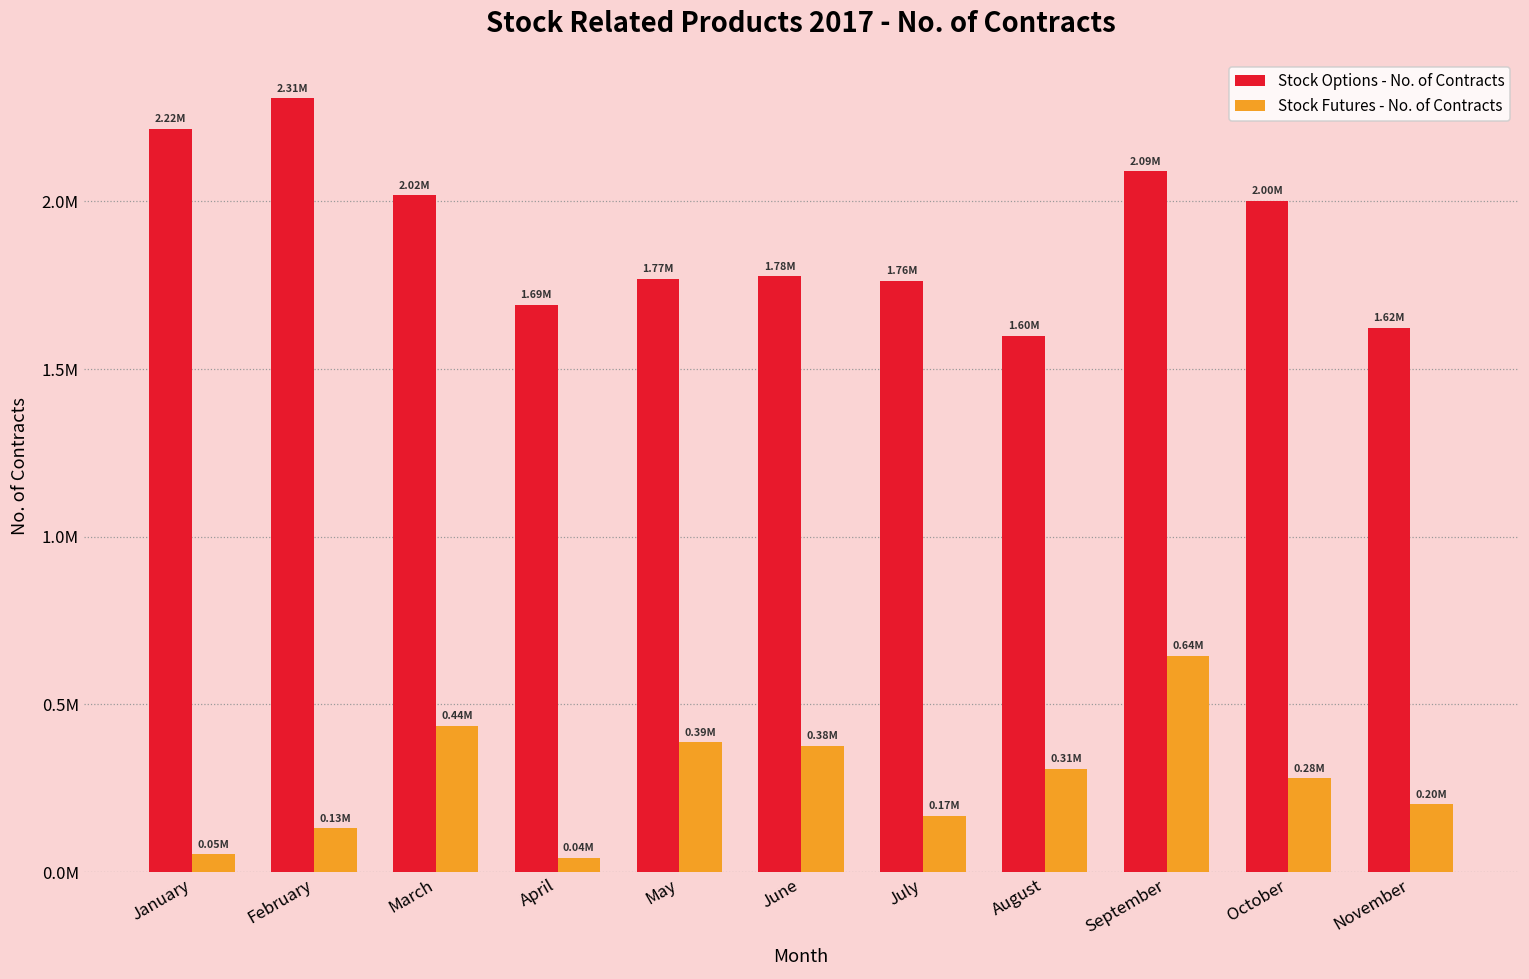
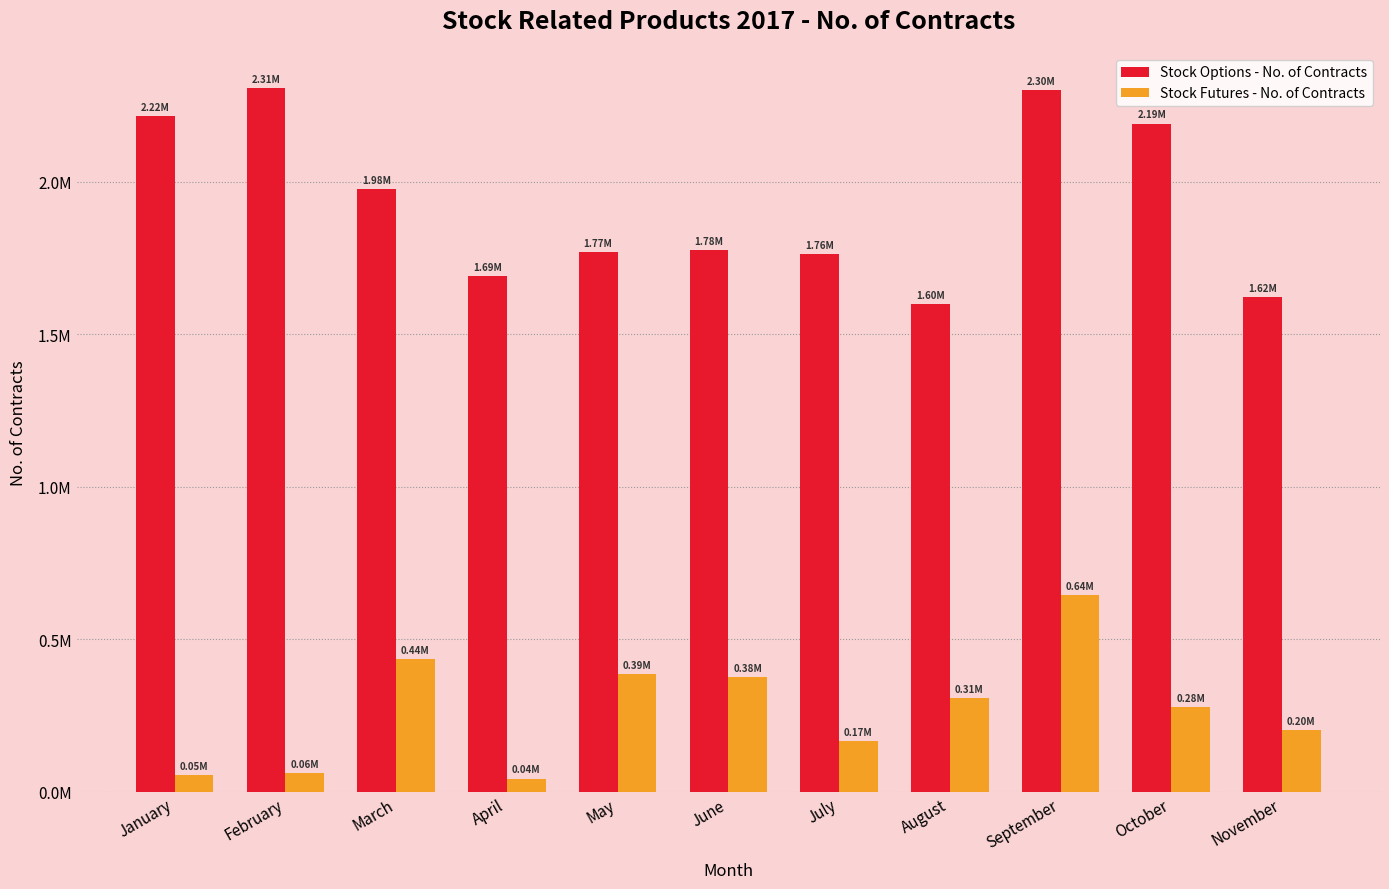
Stock Futures - No. of Contracts, February: 0.13M -> 0.06M
Stock Options - No. of Contracts, March: 2.02M -> 1.98M
Stock Options - No. of Contracts, September: 2.09M -> 2.30M
Stock Options - No. of Contracts, October: 2.00M -> 2.19M
